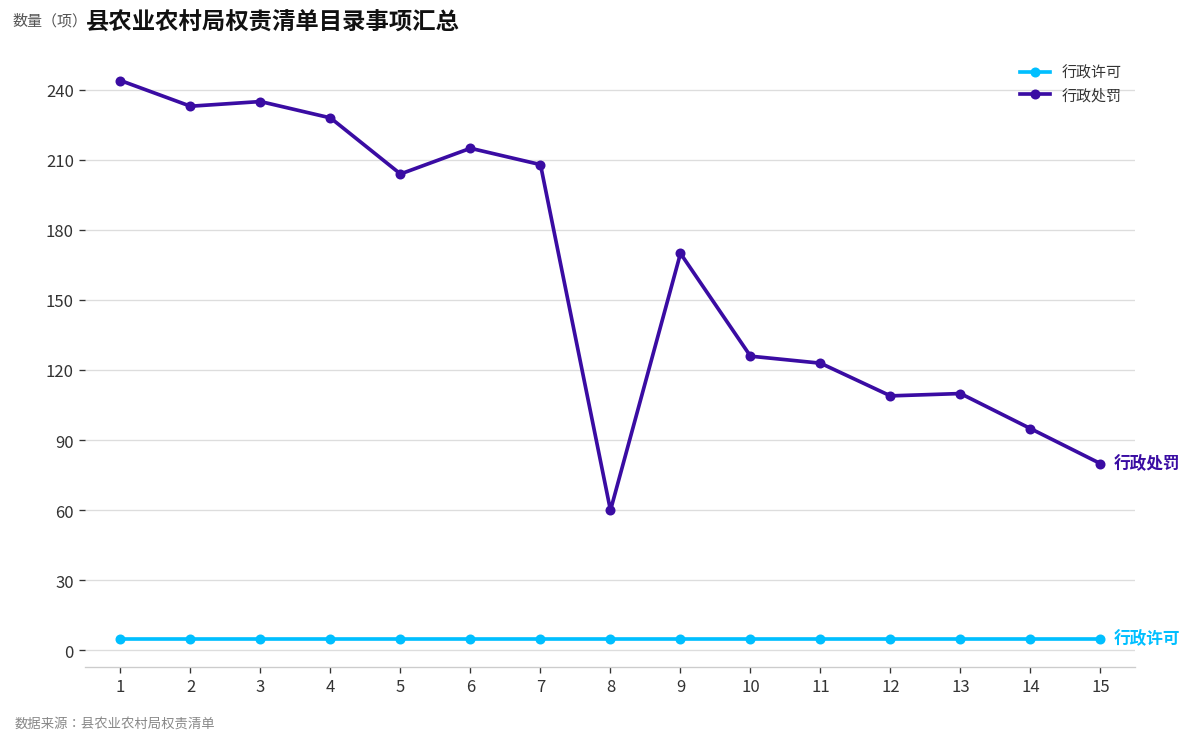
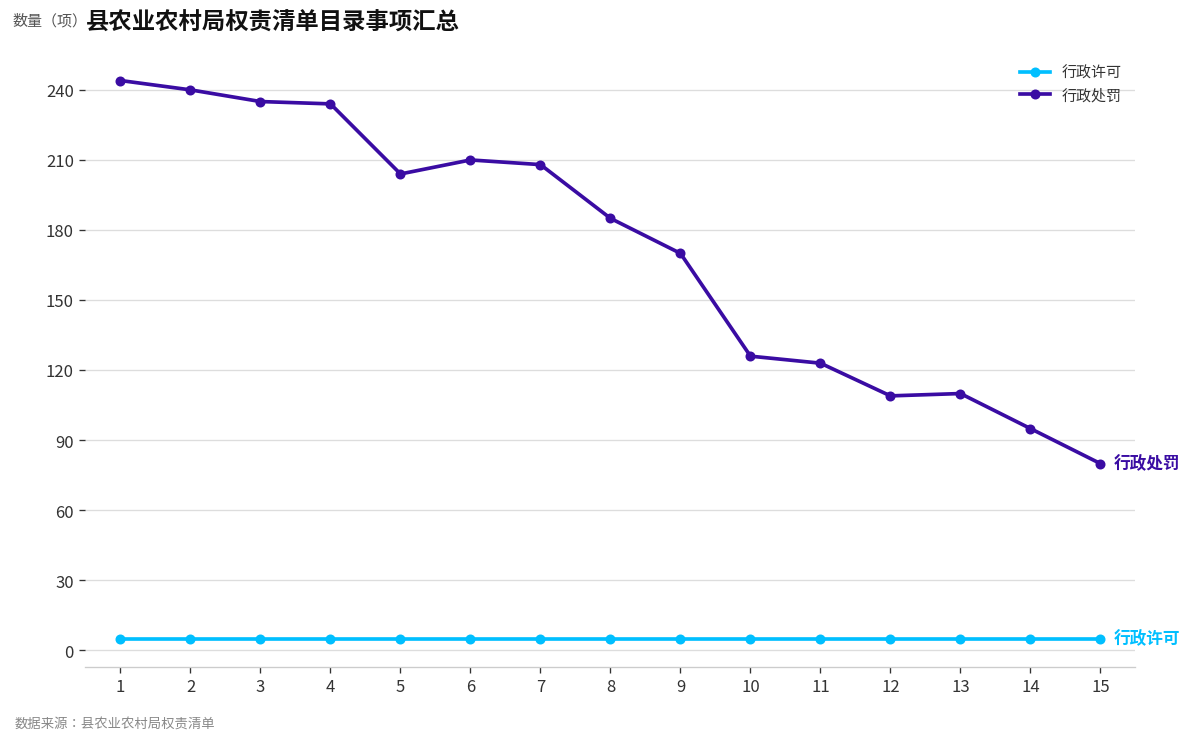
行政处罚, 2: 233 -> 240
行政处罚, 4: 228 -> 234
行政处罚, 6: 215 -> 210
行政处罚, 8: 60 -> 185
